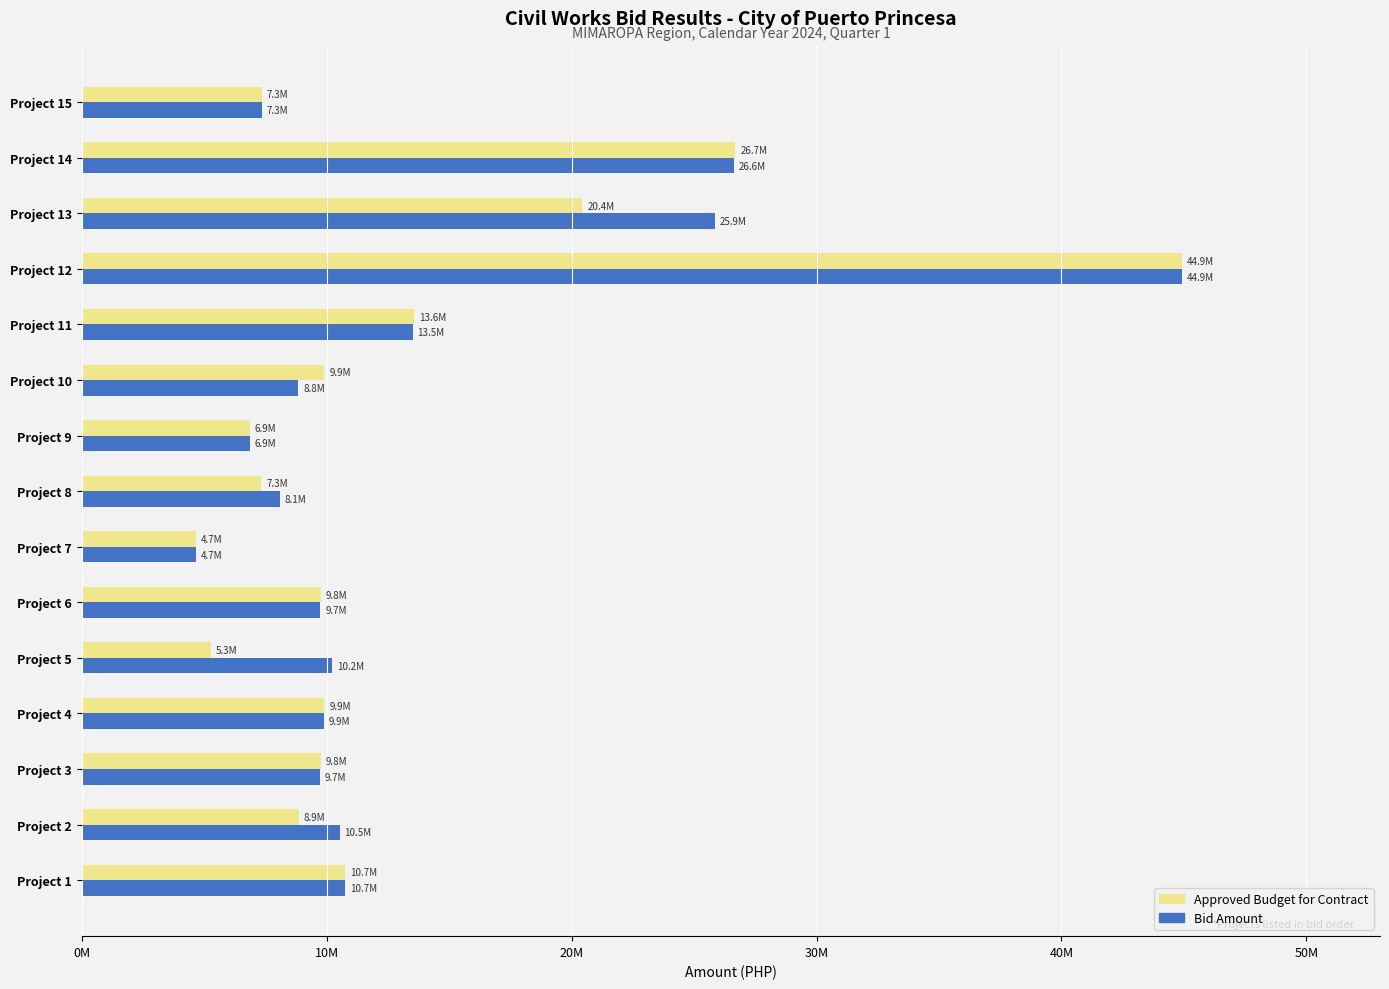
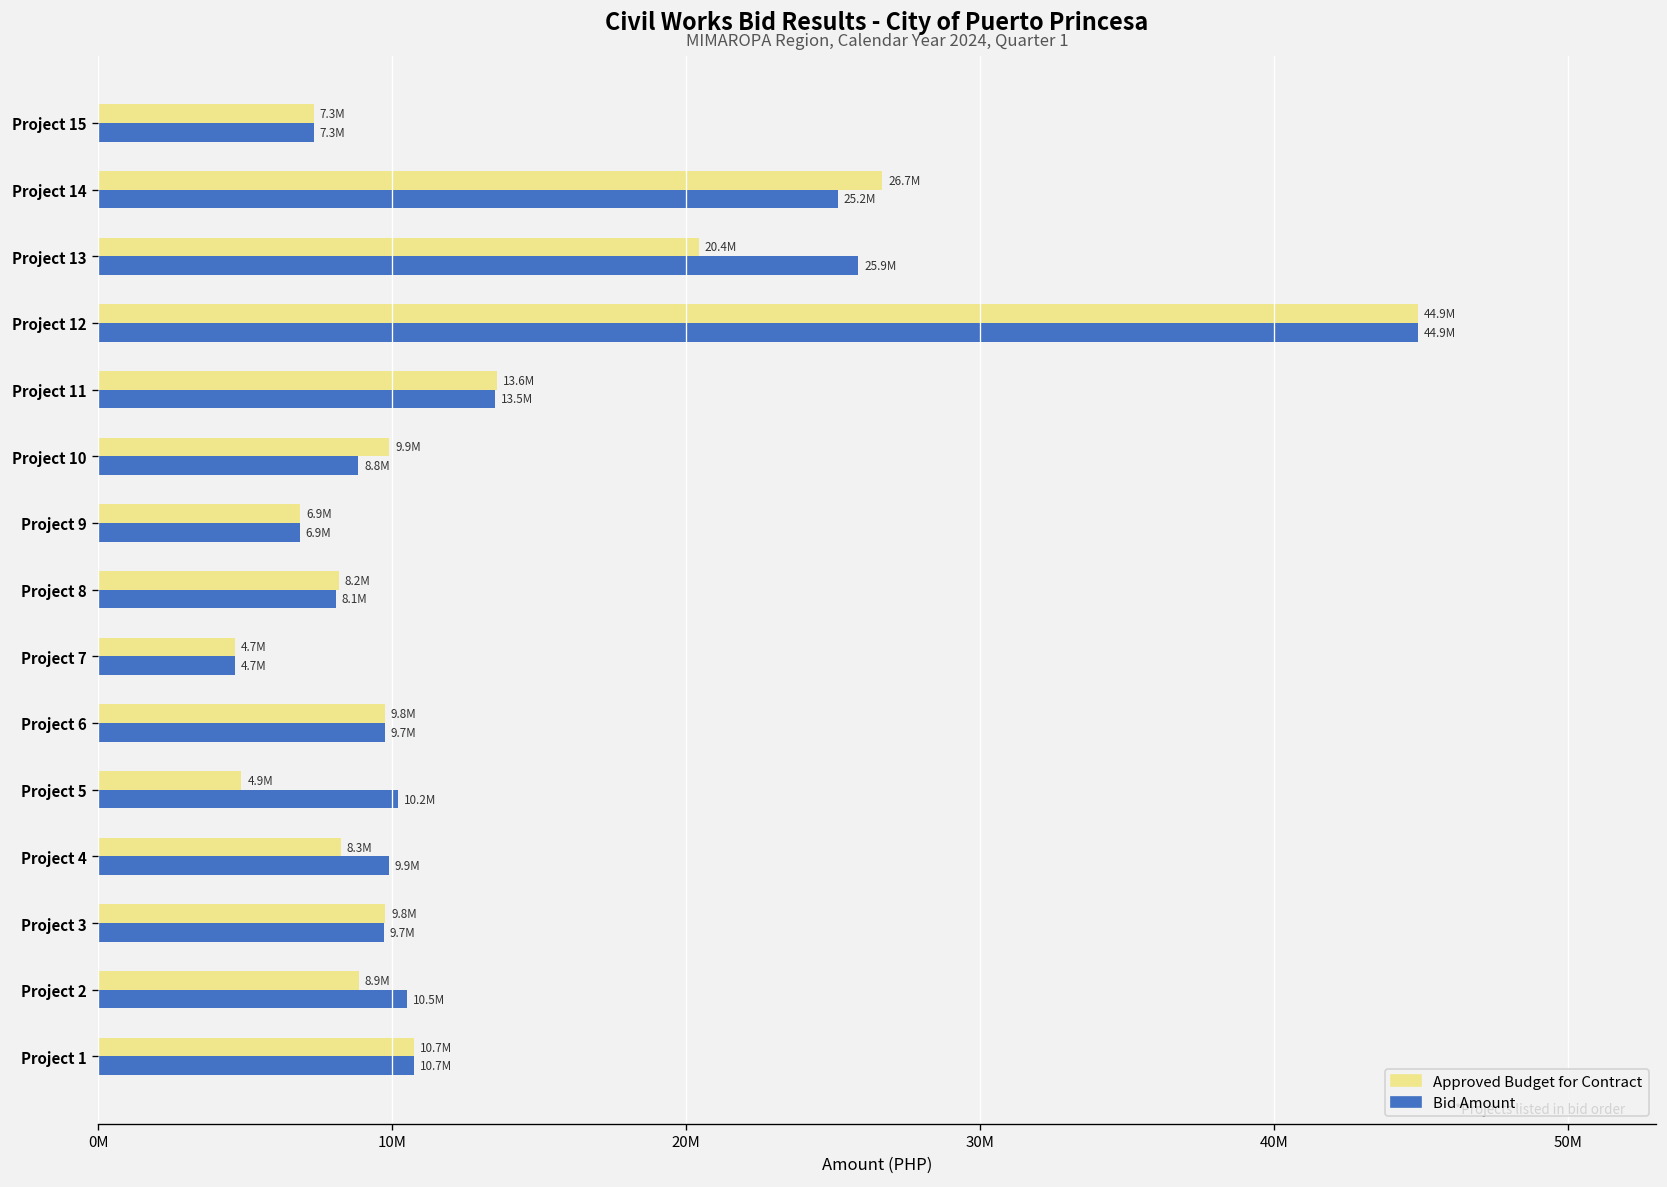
Bid Amount, Project 14: 26.6M -> 25.2M
Approved Budget for Contract, Project 8: 7.3M -> 8.2M
Approved Budget for Contract, Project 5: 5.3M -> 4.9M
Approved Budget for Contract, Project 4: 9.9M -> 8.3M
